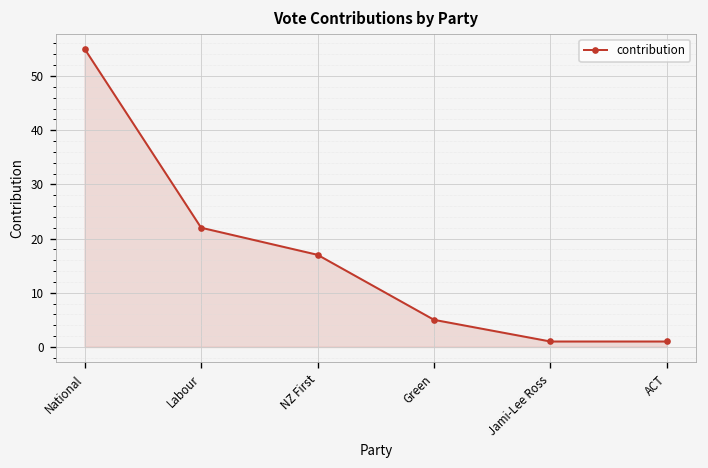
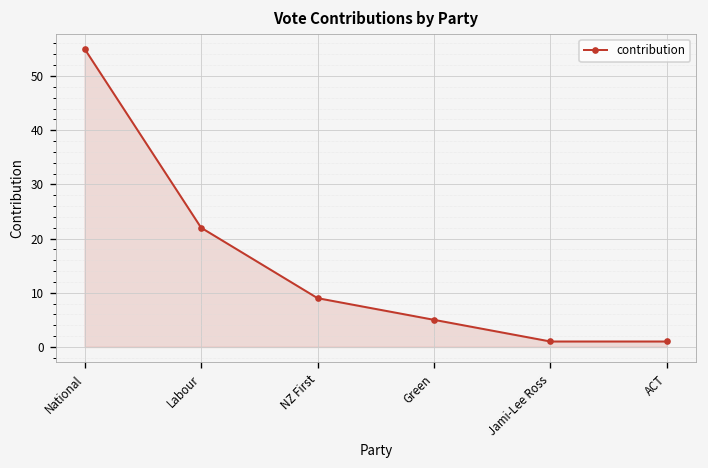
NZ First: 17 -> 9
